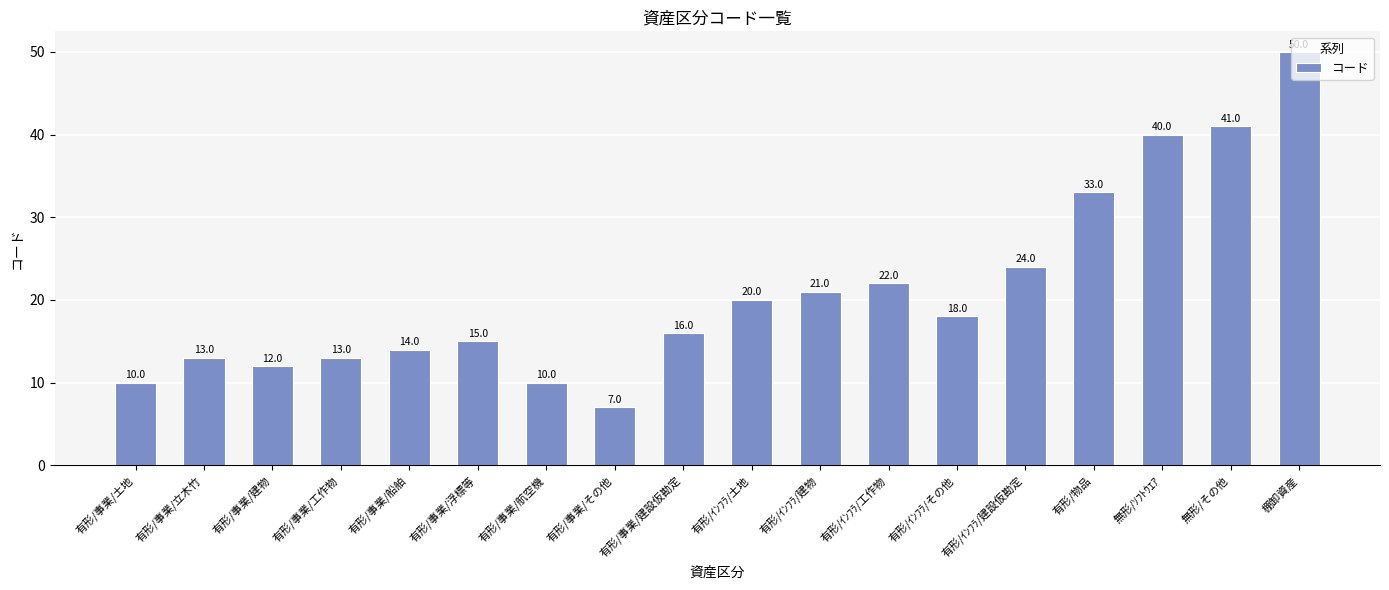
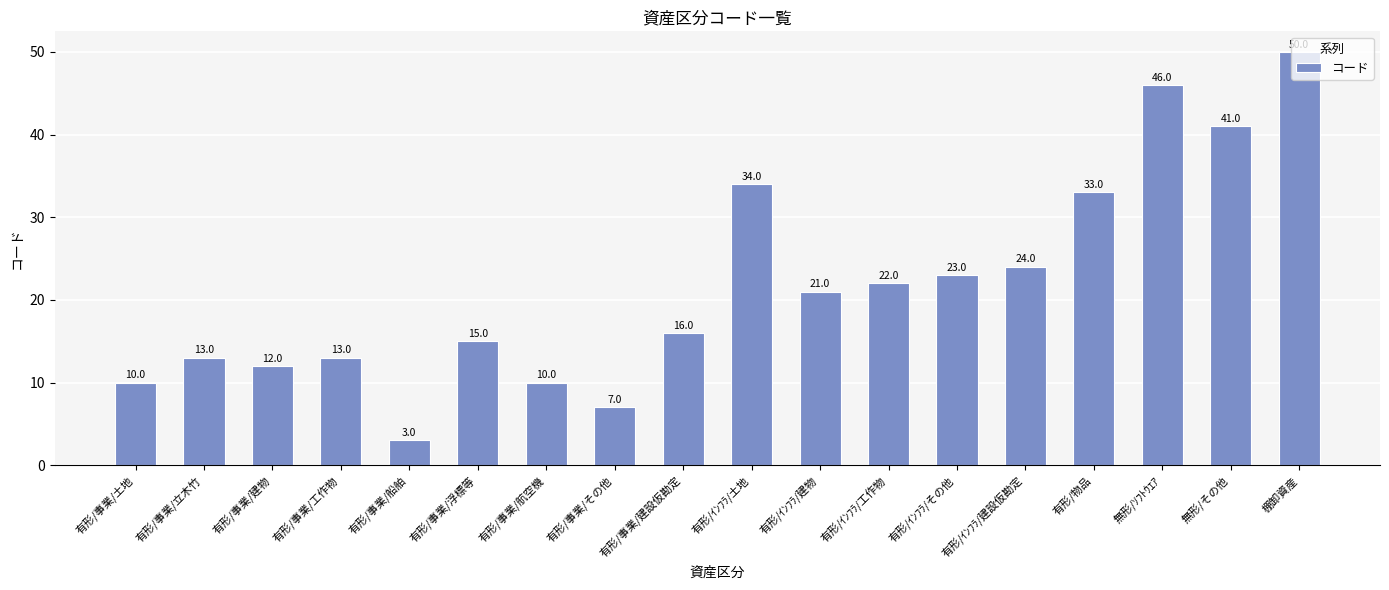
有形/事業/船舶: 14.0 -> 3.0
有形/ｲﾝﾌﾗ/土地: 20.0 -> 34.0
有形/ｲﾝﾌﾗ/その他: 18.0 -> 23.0
無形/ｿﾌﾄｳｴｱ: 40.0 -> 46.0
